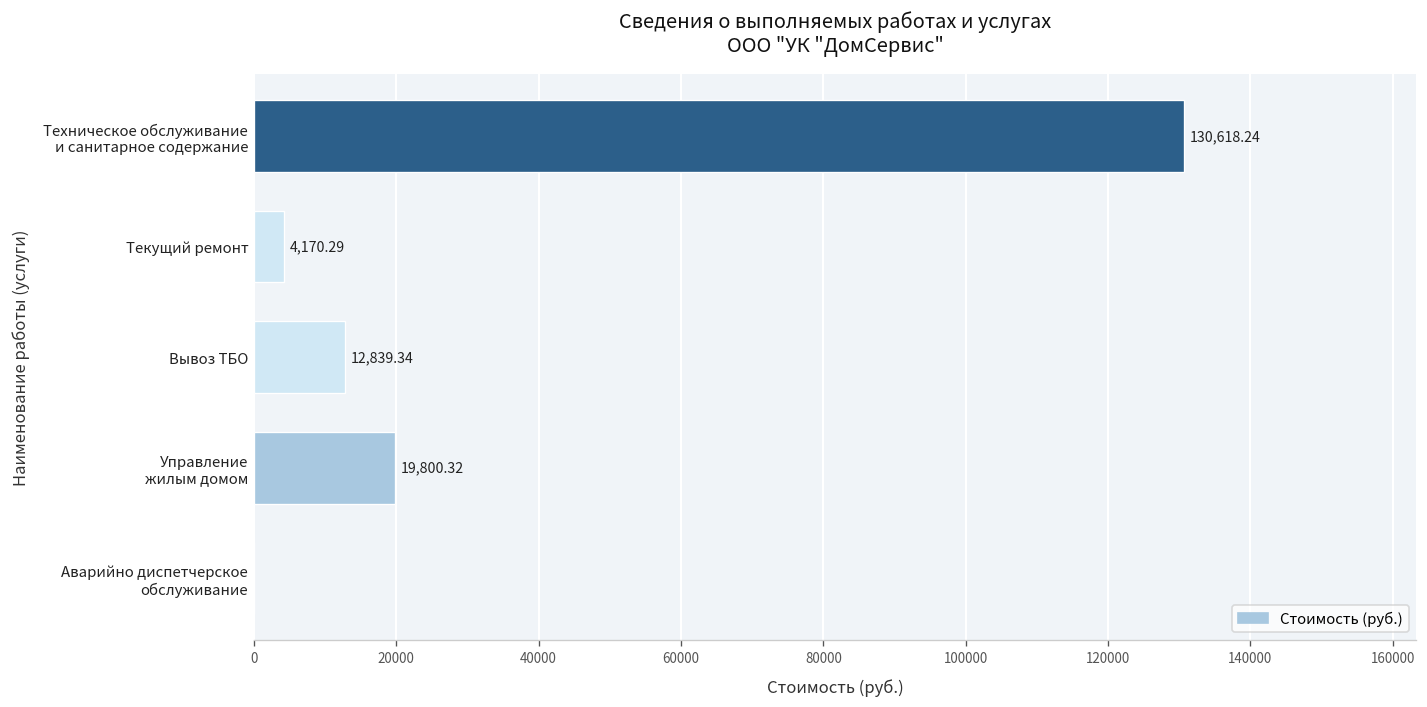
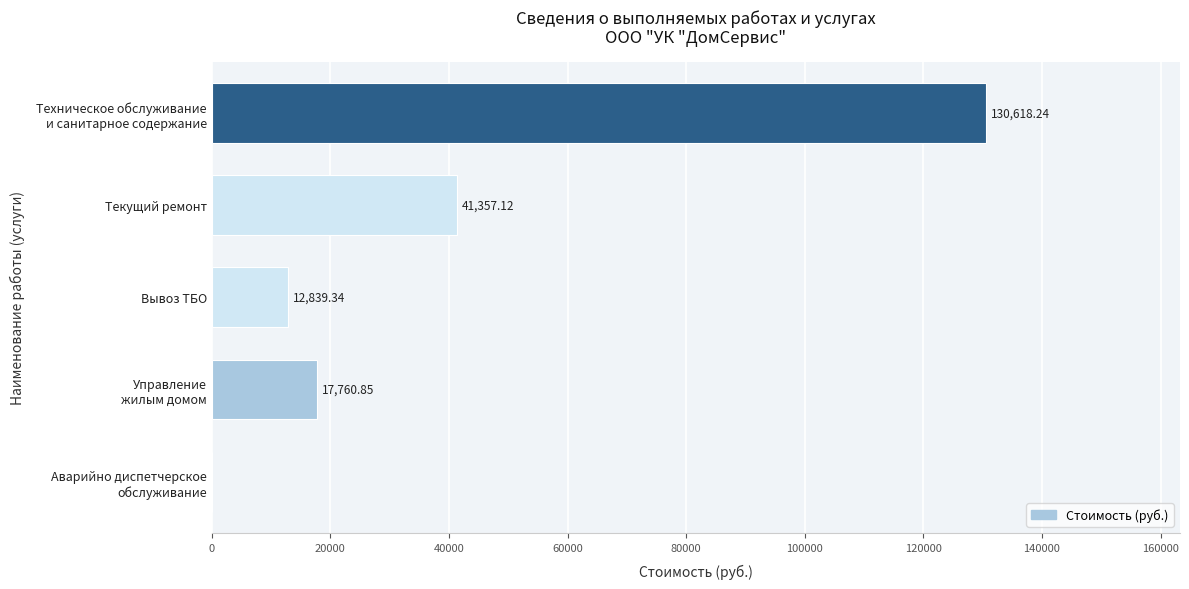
Текущий ремонт: 4,170.29 -> 41,357.12
Управление жилым домом: 19,800.32 -> 17,760.85
